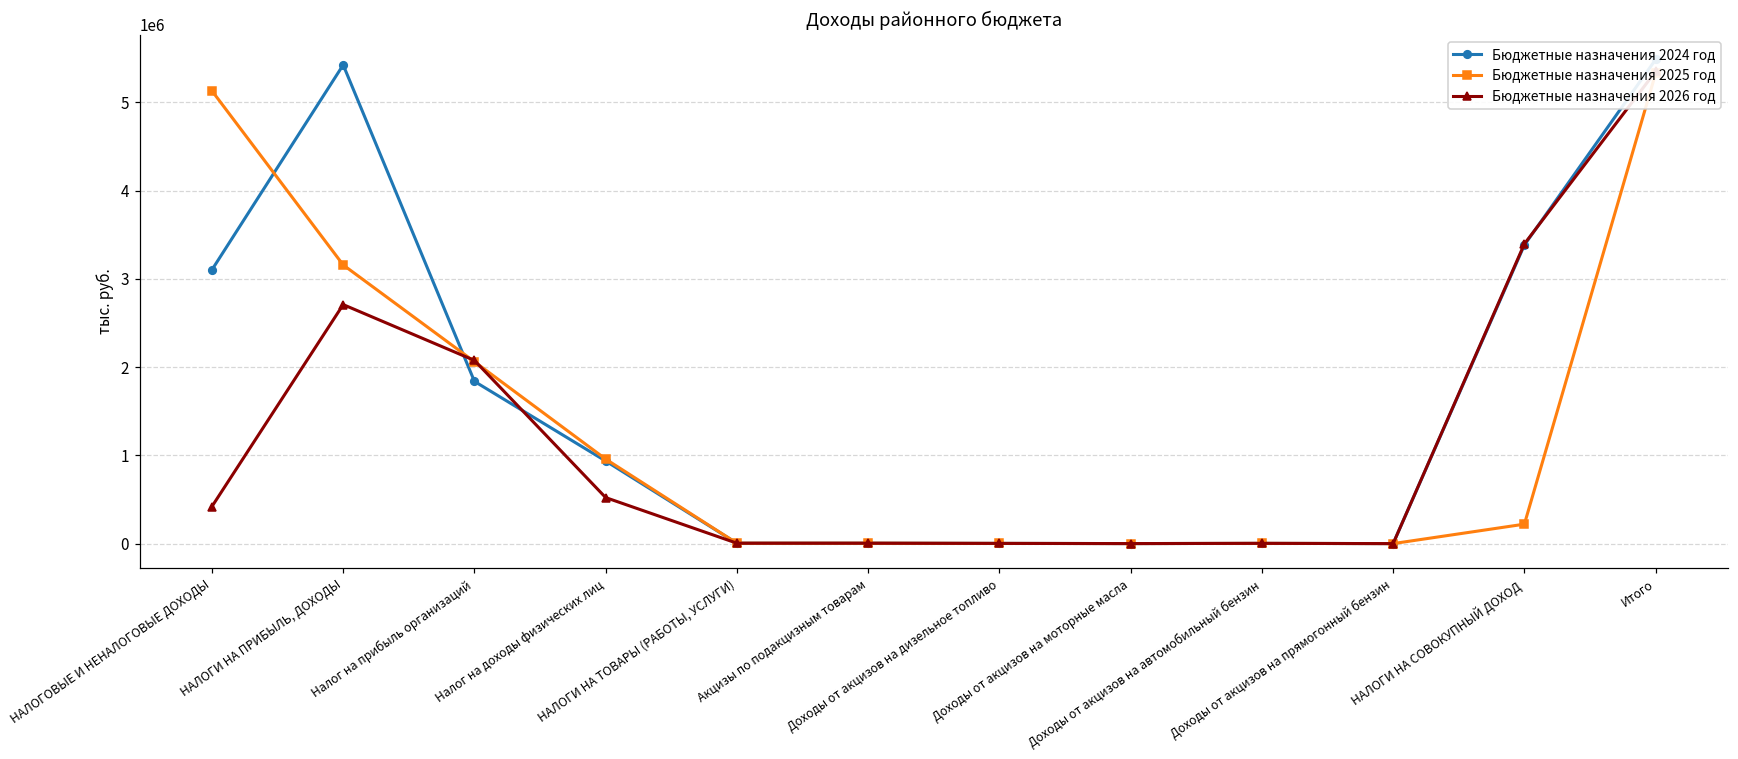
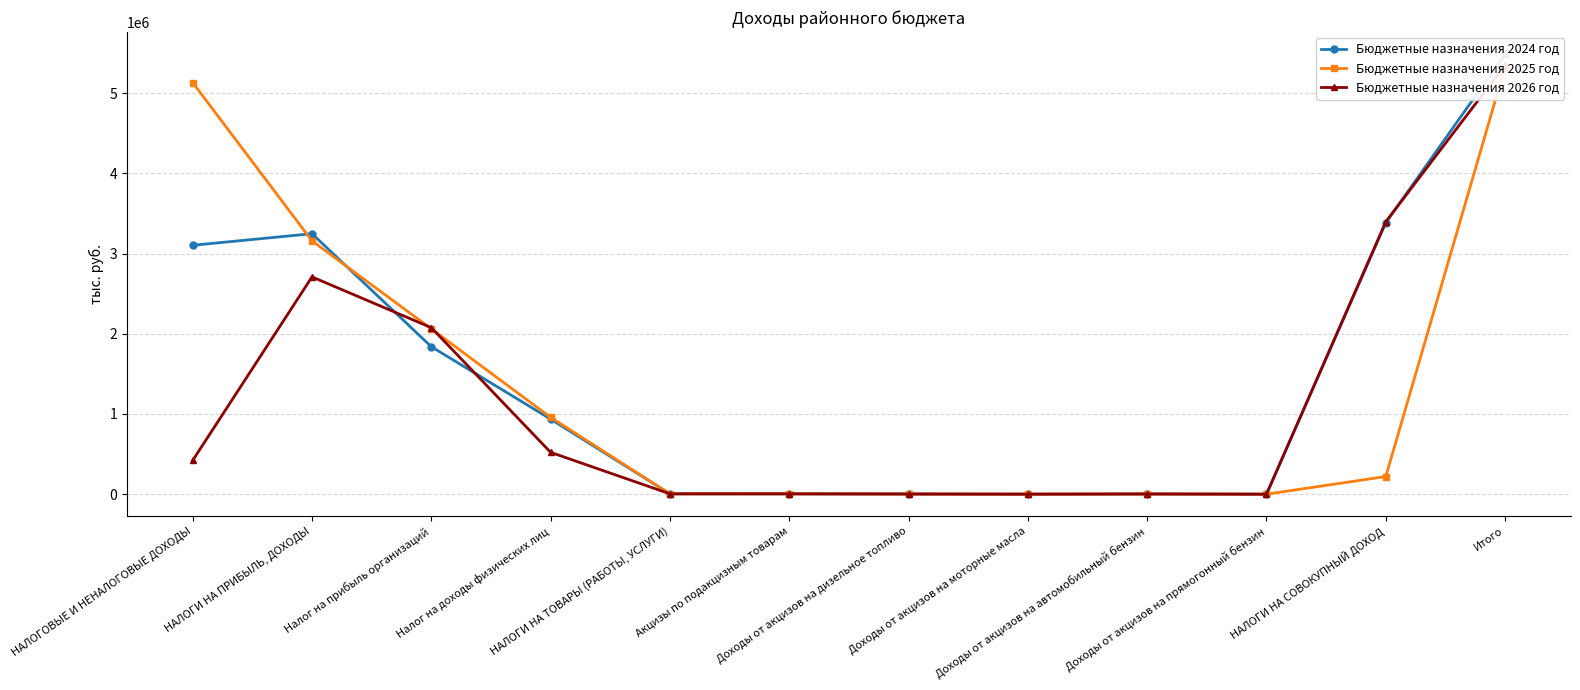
Бюджетные назначения 2024 год, НАЛОГИ НА ПРИБЫЛЬ, ДОХОДЫ: 5400000 -> 3200000
